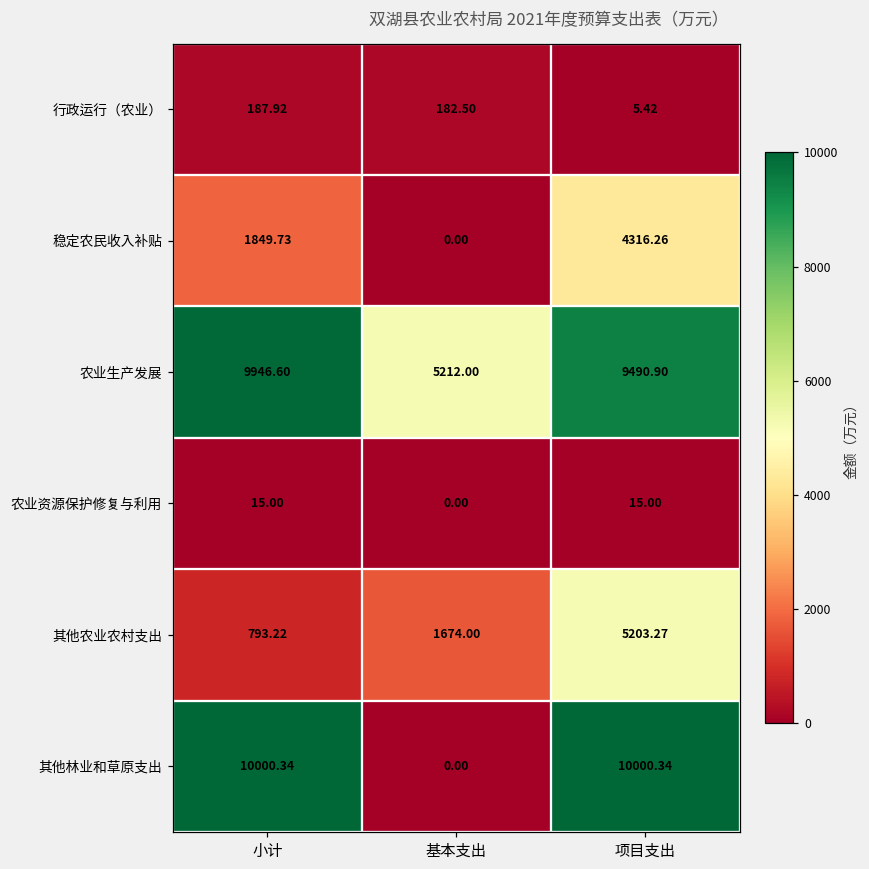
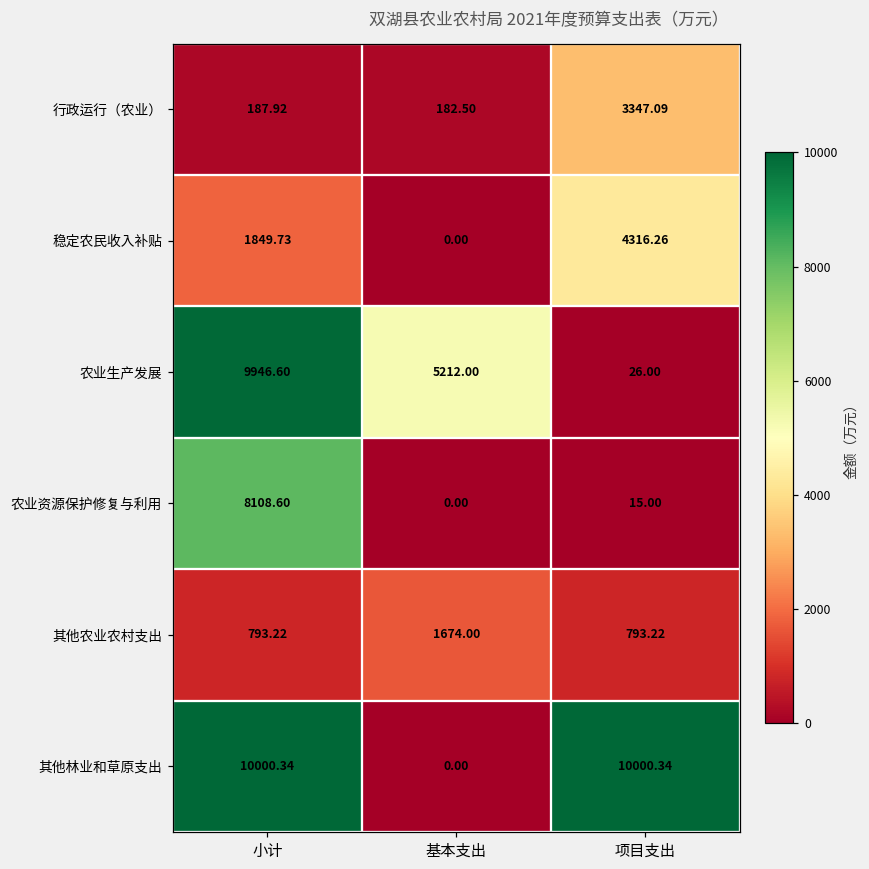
行政运行（农业）, 项目支出: 5.42 -> 3347.09
农业生产发展, 项目支出: 9490.90 -> 26.00
农业资源保护修复与利用, 小计: 15.00 -> 8108.60
其他农业农村支出, 项目支出: 5203.27 -> 793.22
